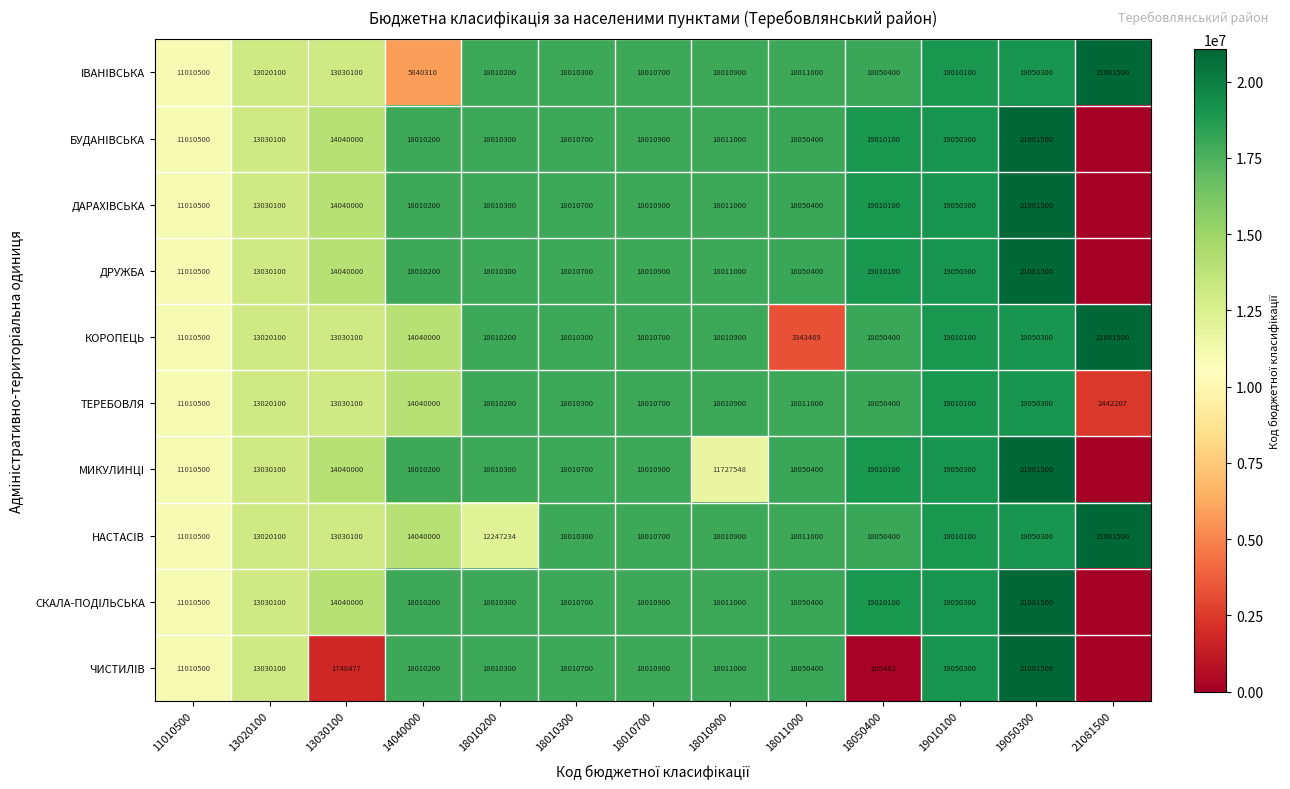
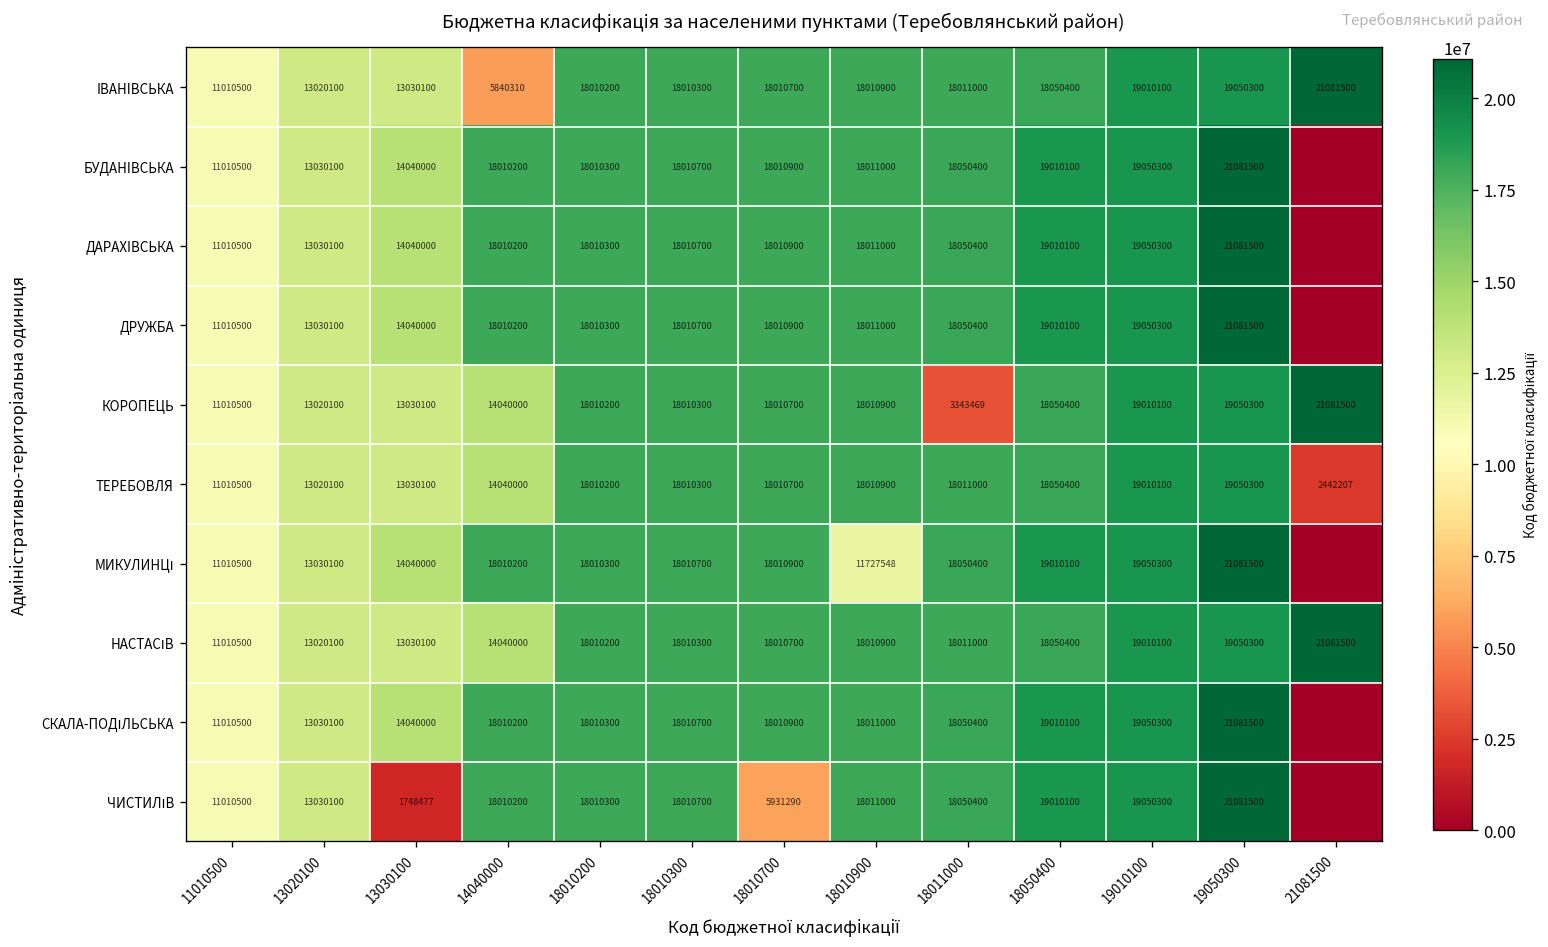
НАСТАСІВ, 18010200: 12247234 -> 18010200
ЧИСТИЛІВ, 18010700: 18010900 -> 5931290
ЧИСТИЛІВ, 18050400: 185482 -> 19010100
